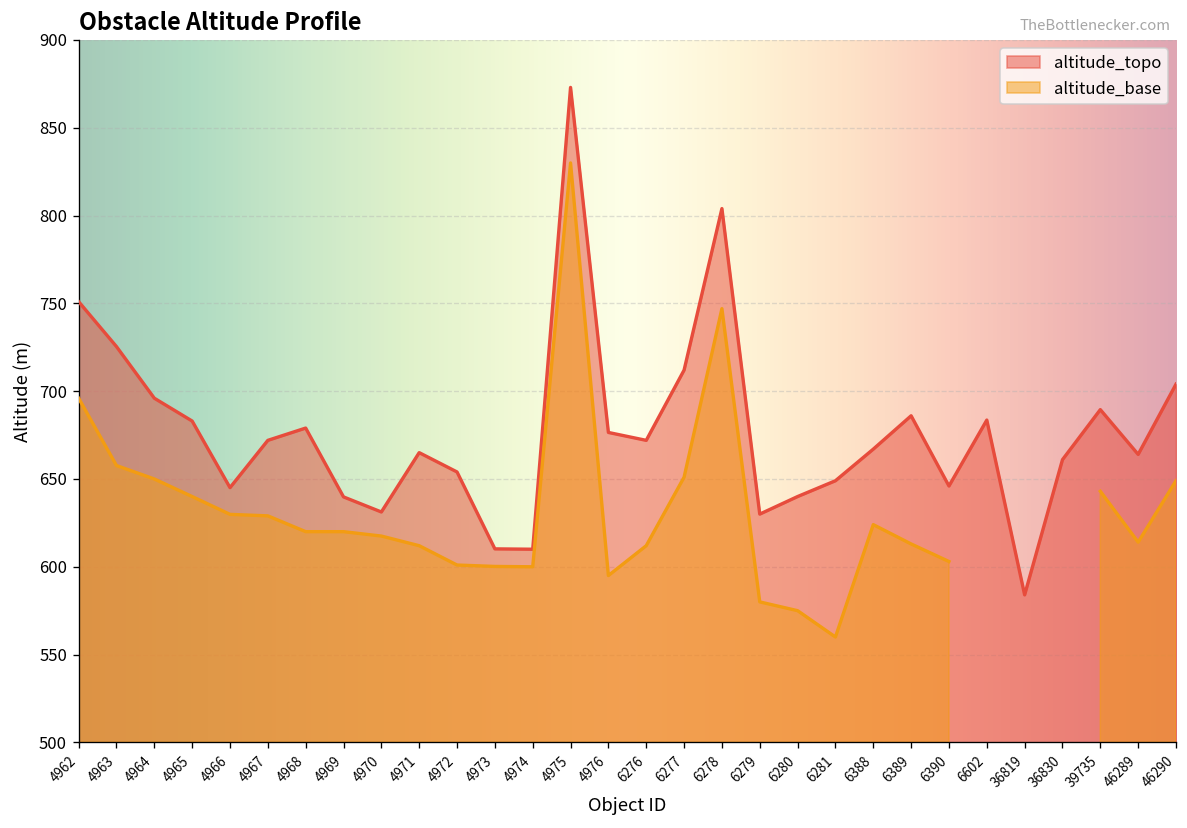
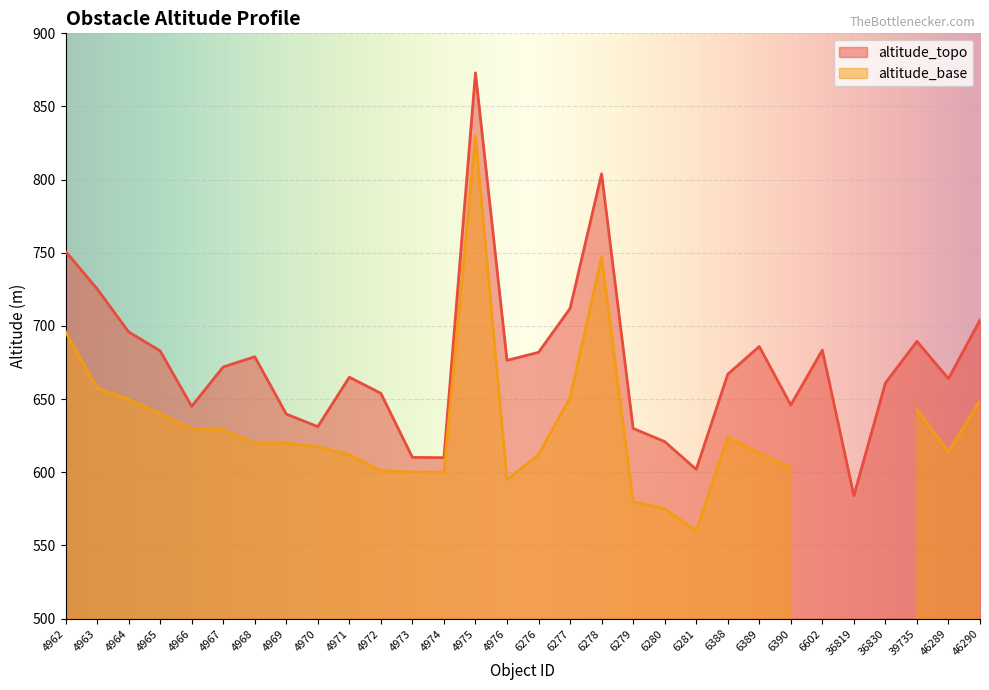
altitude_topo, 6276: 672 -> 682
altitude_topo, 6280: 640 -> 621
altitude_topo, 6281: 649 -> 602
